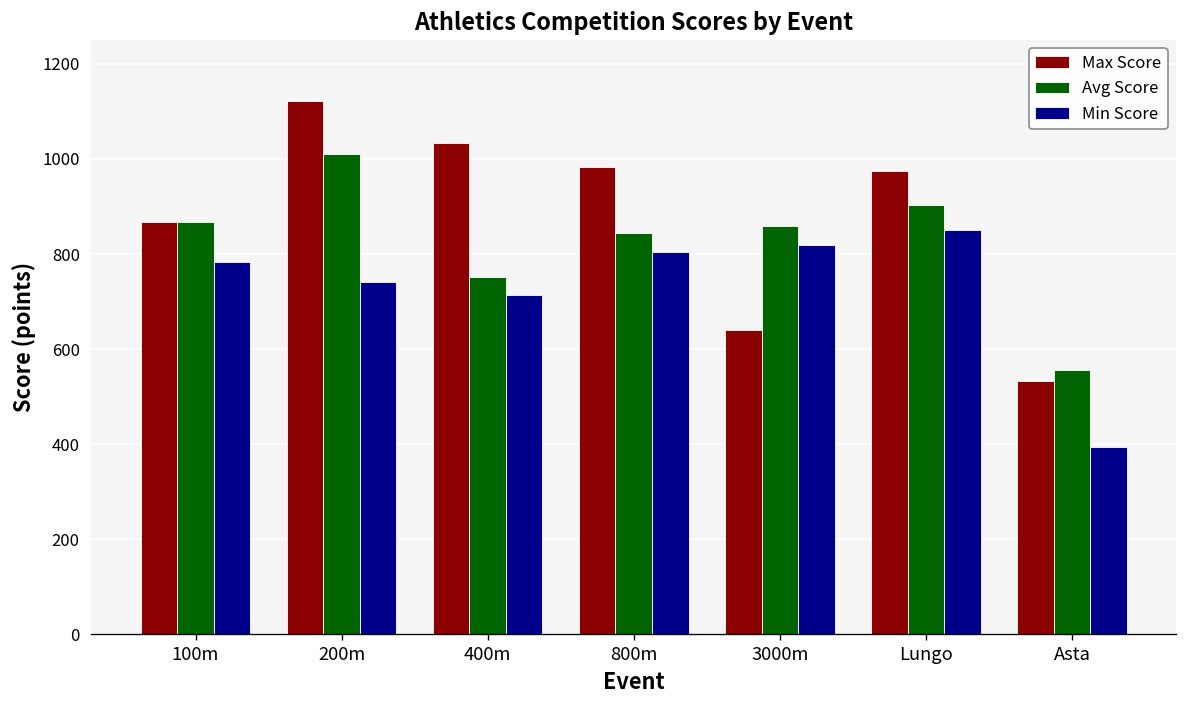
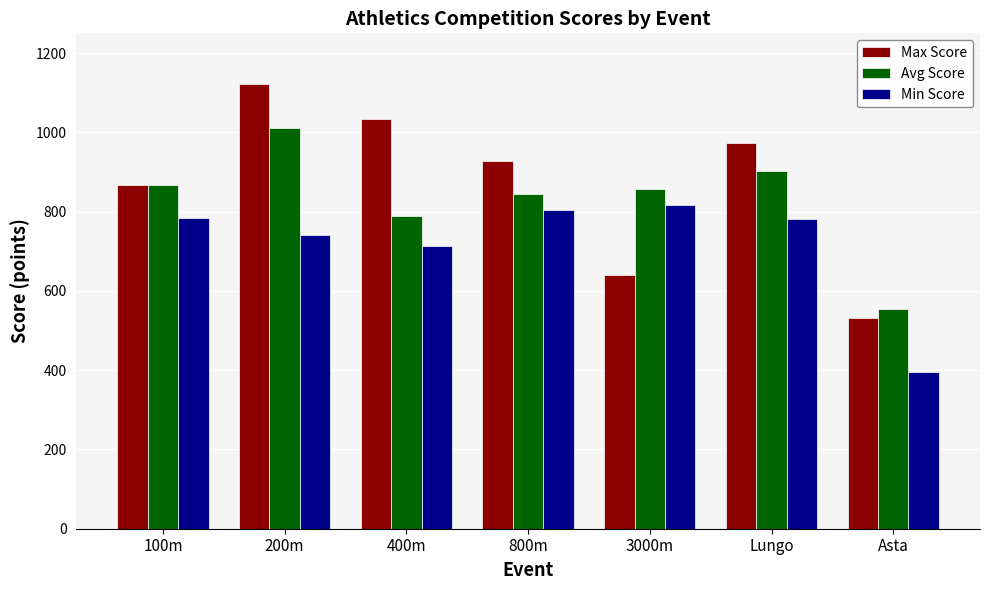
Avg Score, 400m: 750 -> 790
Max Score, 800m: 980 -> 930
Min Score, Lungo: 850 -> 780
